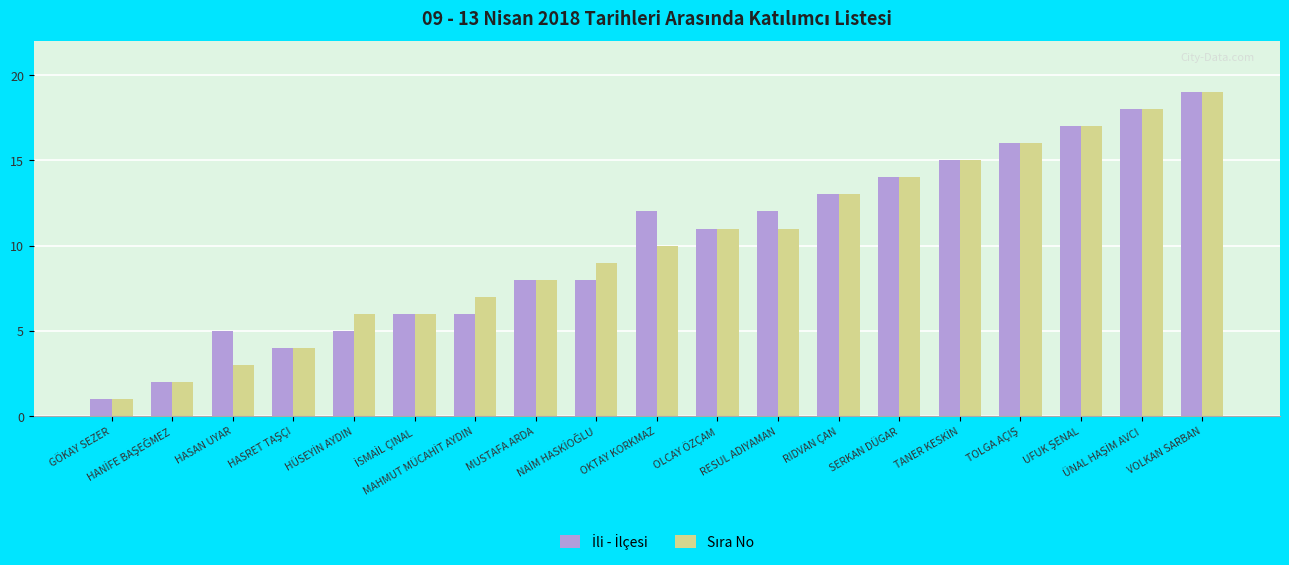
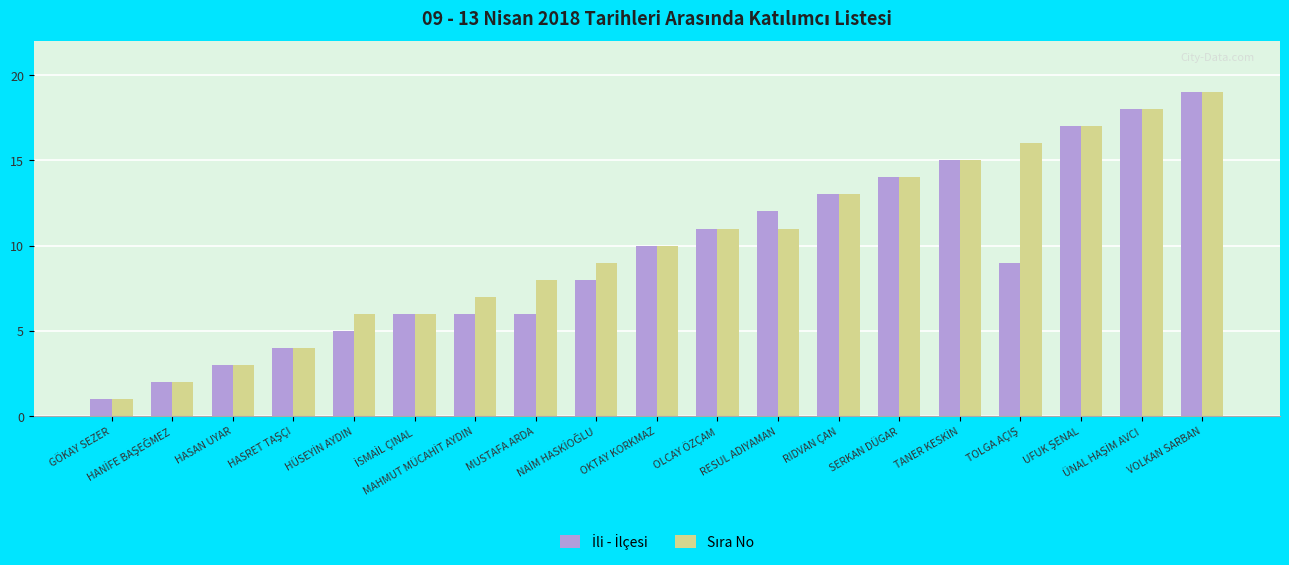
İli - İlçesi, HASAN UYAR: 5 -> 3
İli - İlçesi, MUSTAFA ARDA: 8 -> 6
İli - İlçesi, OKTAY KORKMAZ: 12 -> 10
İli - İlçesi, TOLGA AÇIŞ: 16 -> 9
